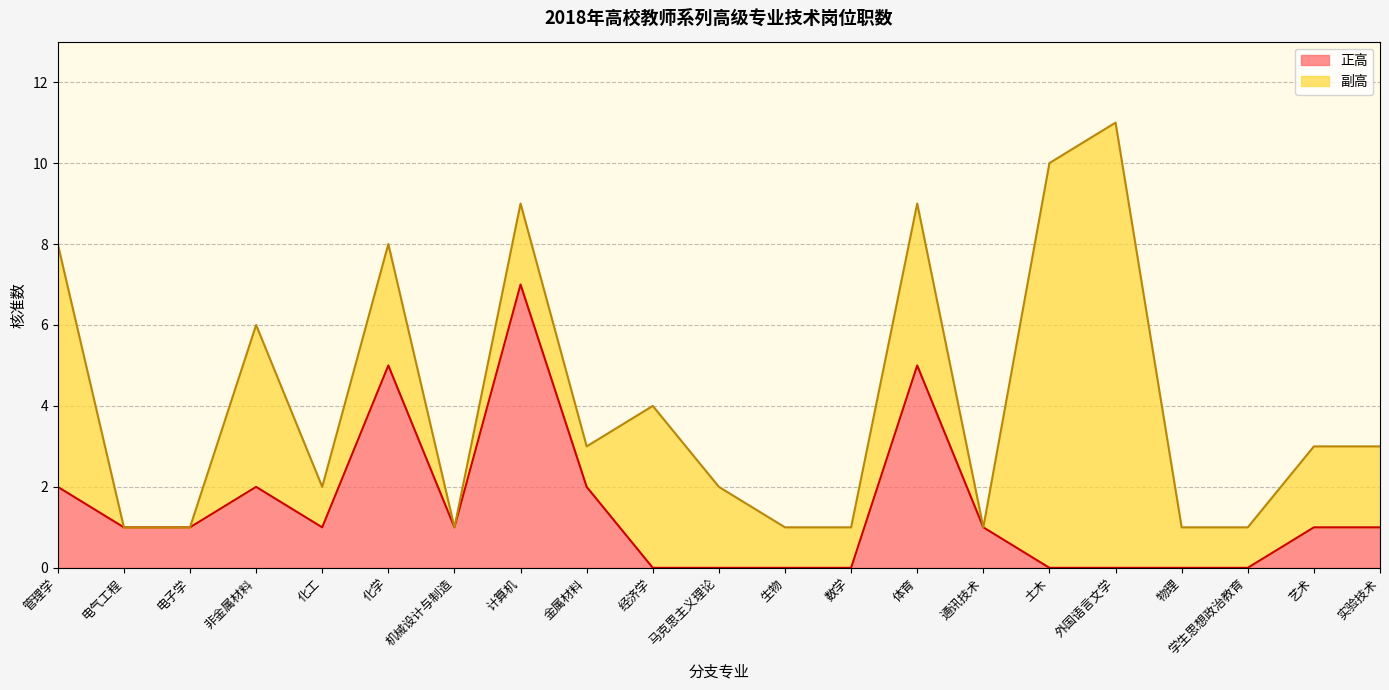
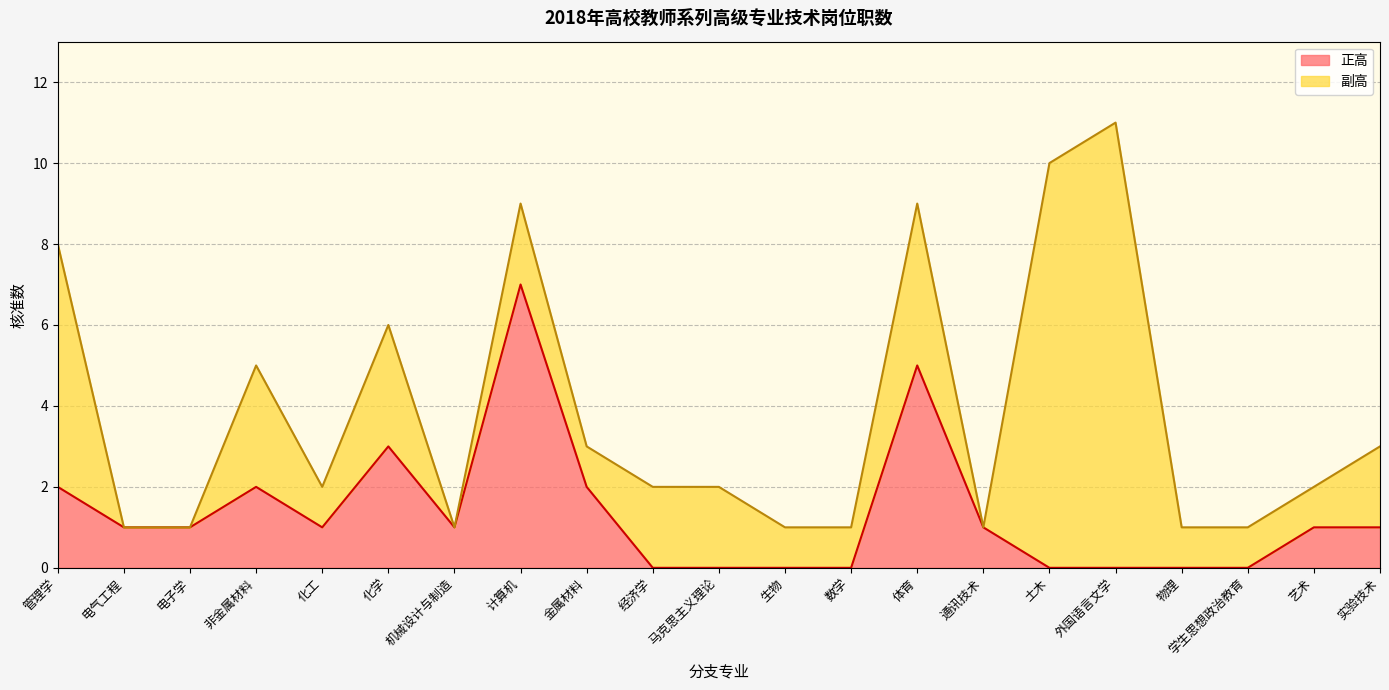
副高, 非金属材料: 4 -> 3
正高, 化学: 5 -> 3
副高, 经济学: 4 -> 2
副高, 艺术: 2 -> 1
